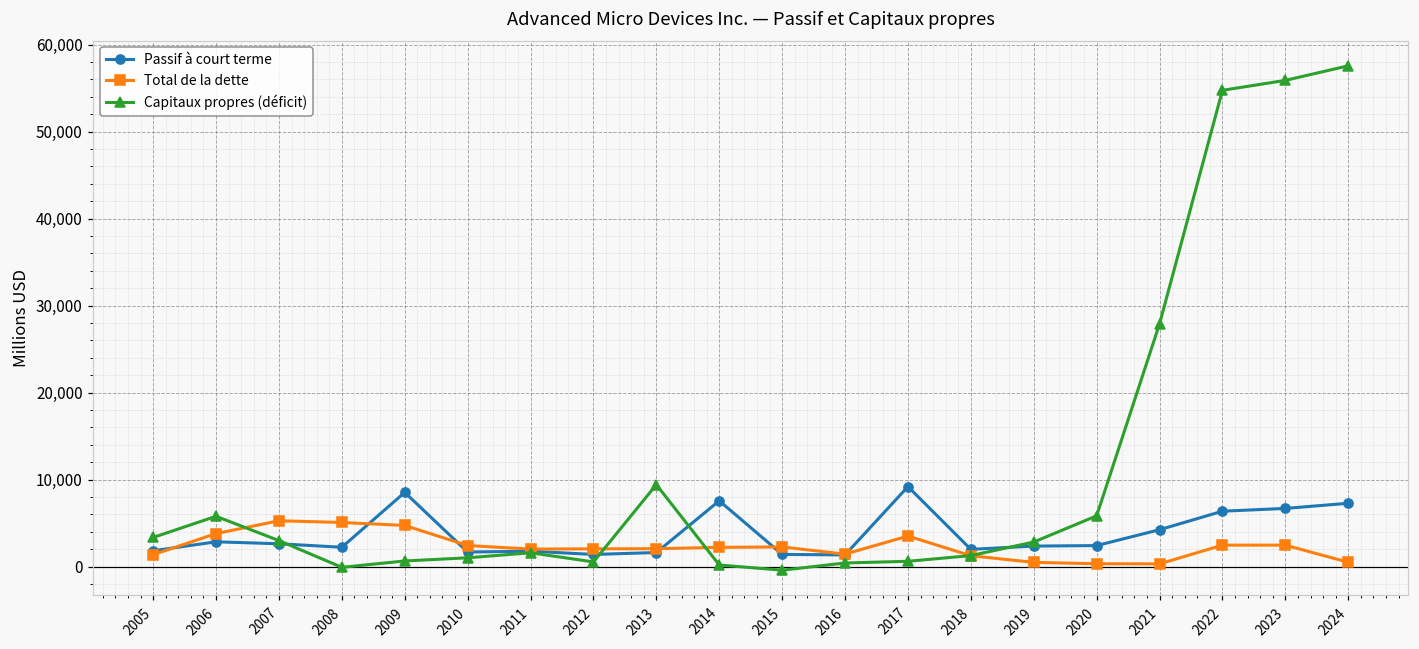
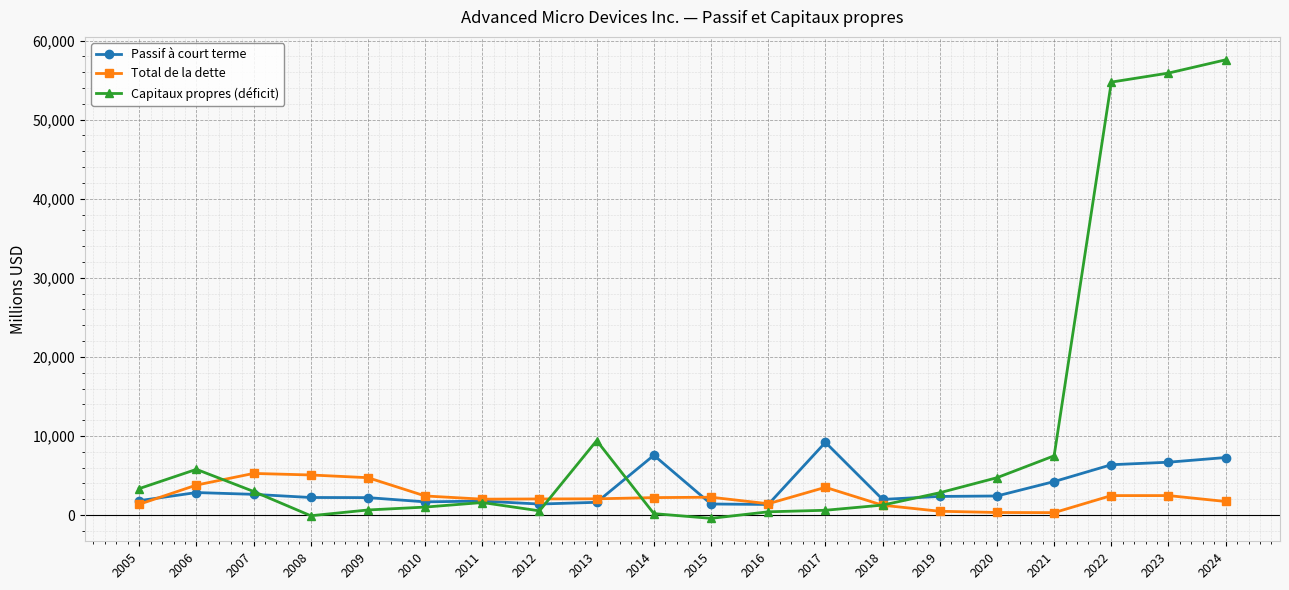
Passif à court terme, 2009: 9,000 -> 2,000
Capitaux propres (déficit), 2020: 6,000 -> 5,000
Capitaux propres (déficit), 2021: 28,000 -> 7,000
Total de la dette, 2024: 1,000 -> 2,000
